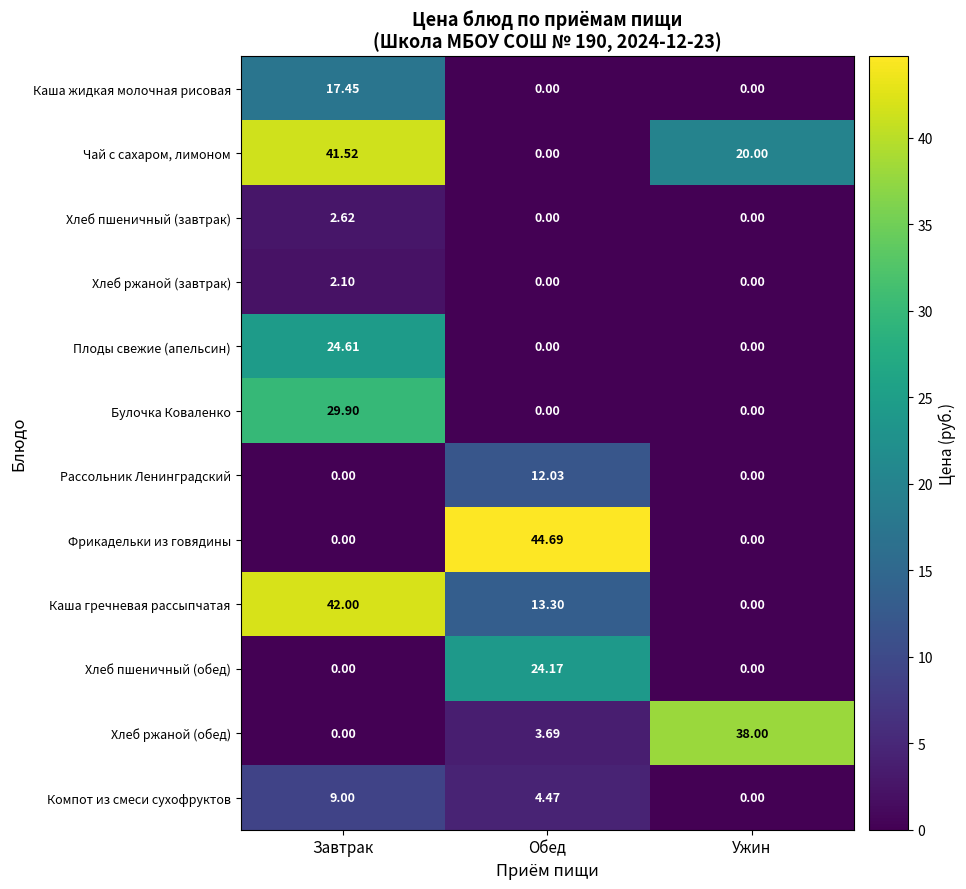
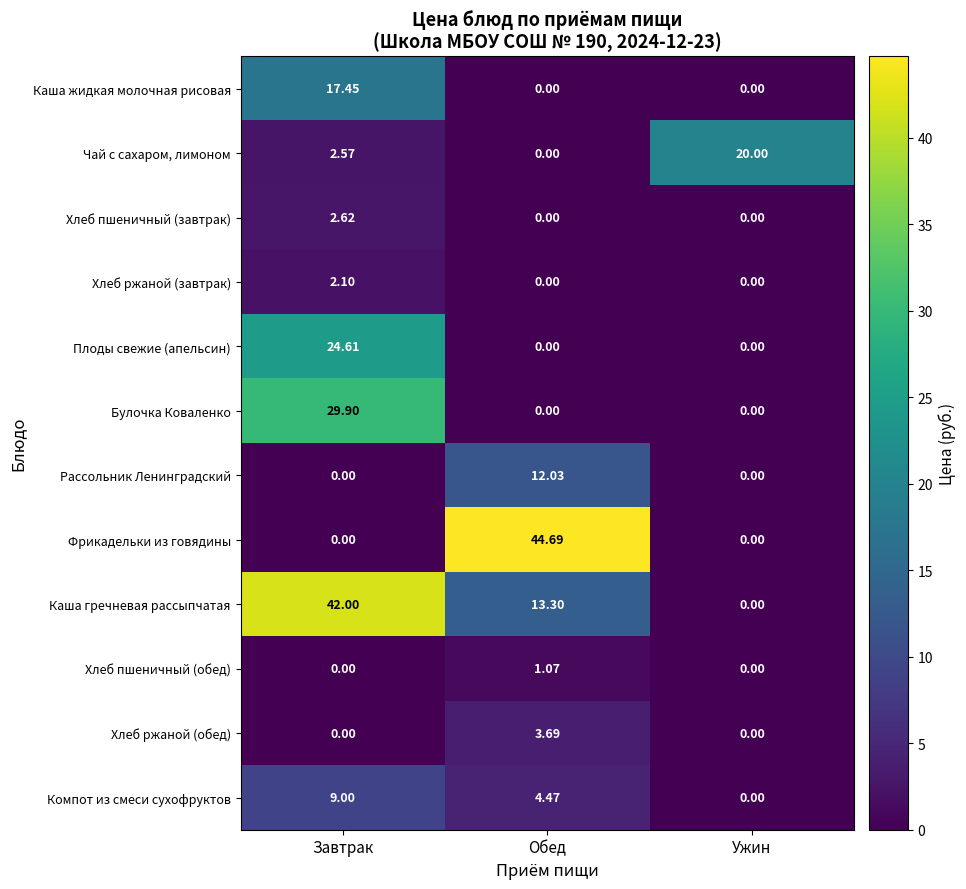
Чай с сахаром, лимоном, Завтрак: 41.52 -> 2.57
Хлеб пшеничный (обед), Обед: 24.17 -> 1.07
Хлеб ржаной (обед), Ужин: 38.00 -> 0.00
